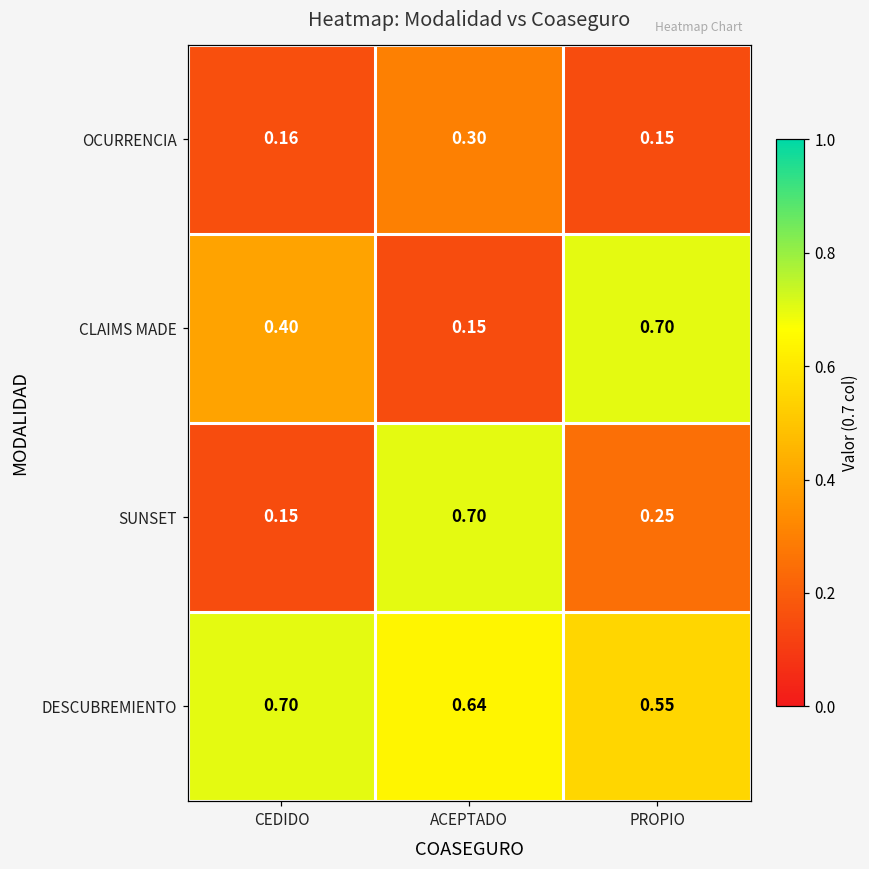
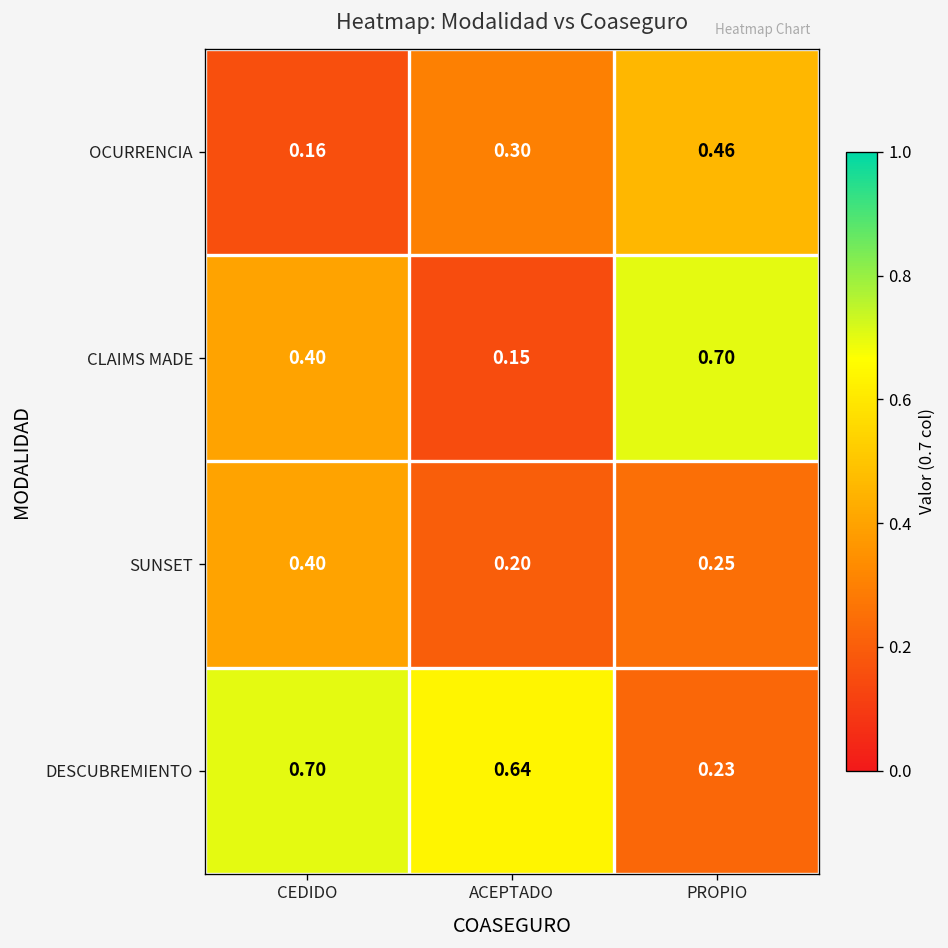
OCURRENCIA, PROPIO: 0.15 -> 0.46
SUNSET, CEDIDO: 0.15 -> 0.40
SUNSET, ACEPTADO: 0.70 -> 0.20
DESCUBREMIENTO, PROPIO: 0.55 -> 0.23
